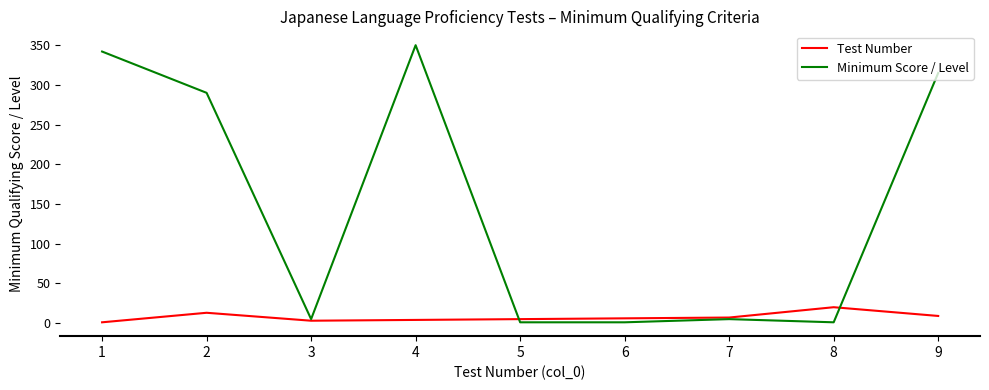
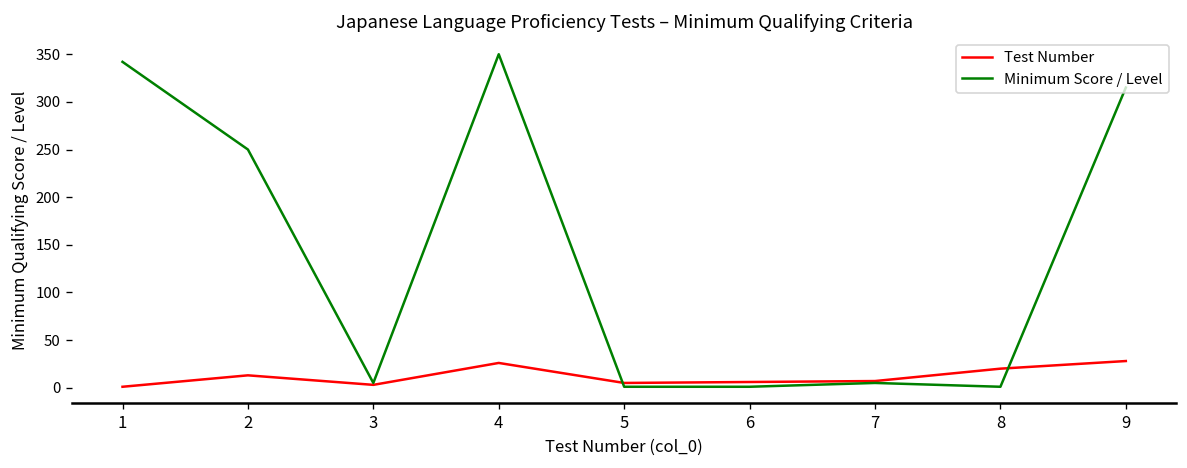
Minimum Score / Level, 2: 290 -> 250
Test Number, 4: 0 -> 30
Test Number, 9: 10 -> 30
